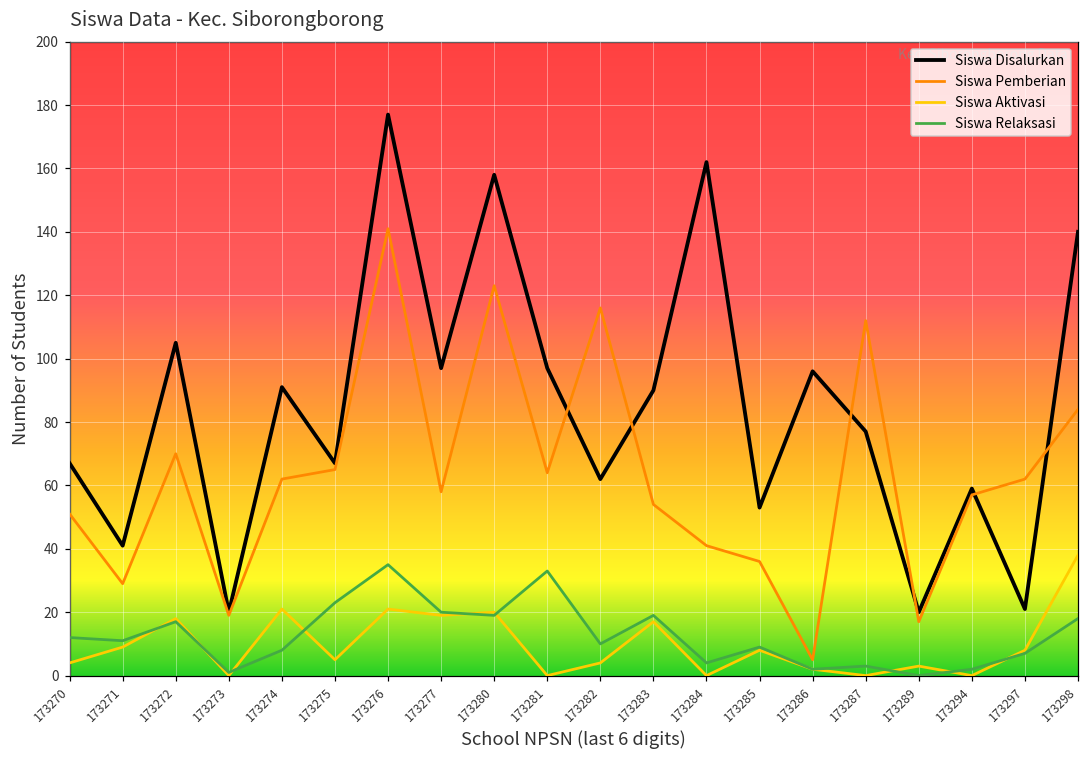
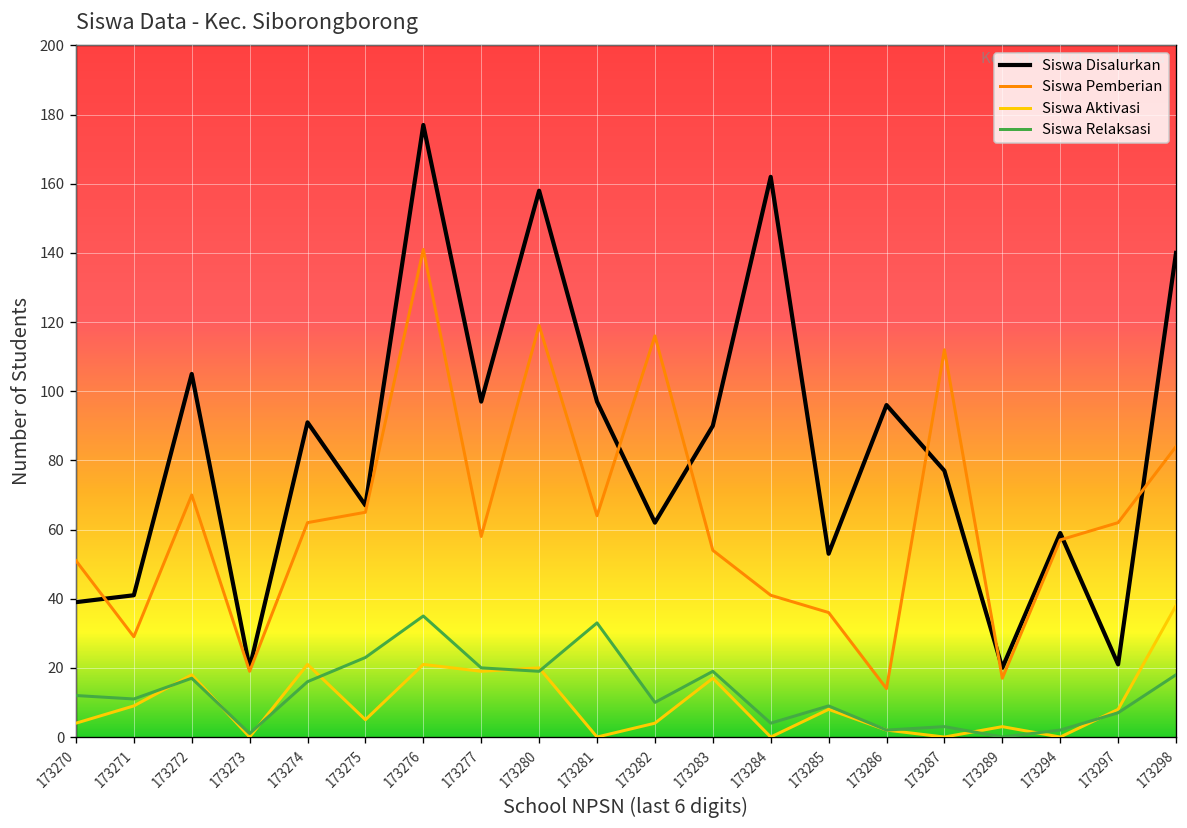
Siswa Disalurkan, 173270: 67 -> 39
Siswa Relaksasi, 173274: 8 -> 16
Siswa Pemberian, 173280: 123 -> 119
Siswa Pemberian, 173286: 5 -> 14
